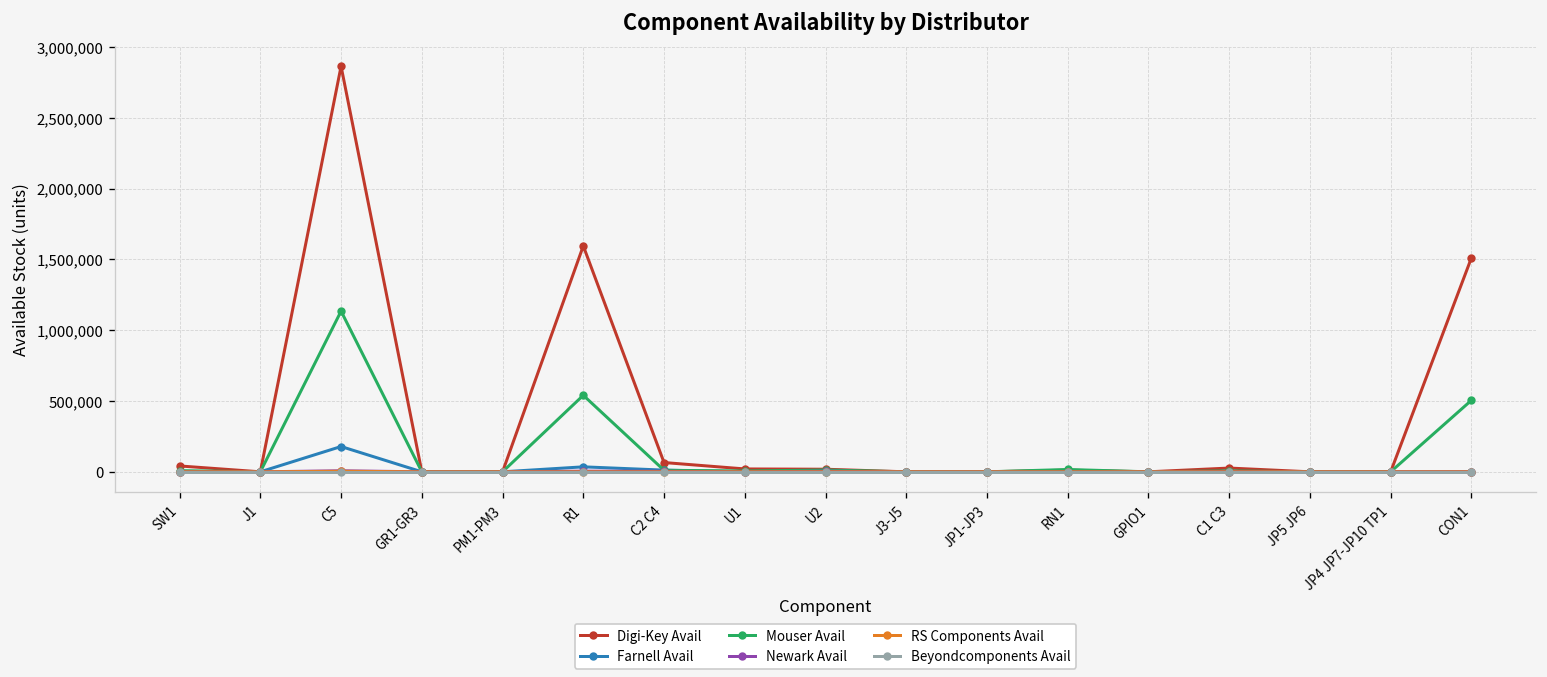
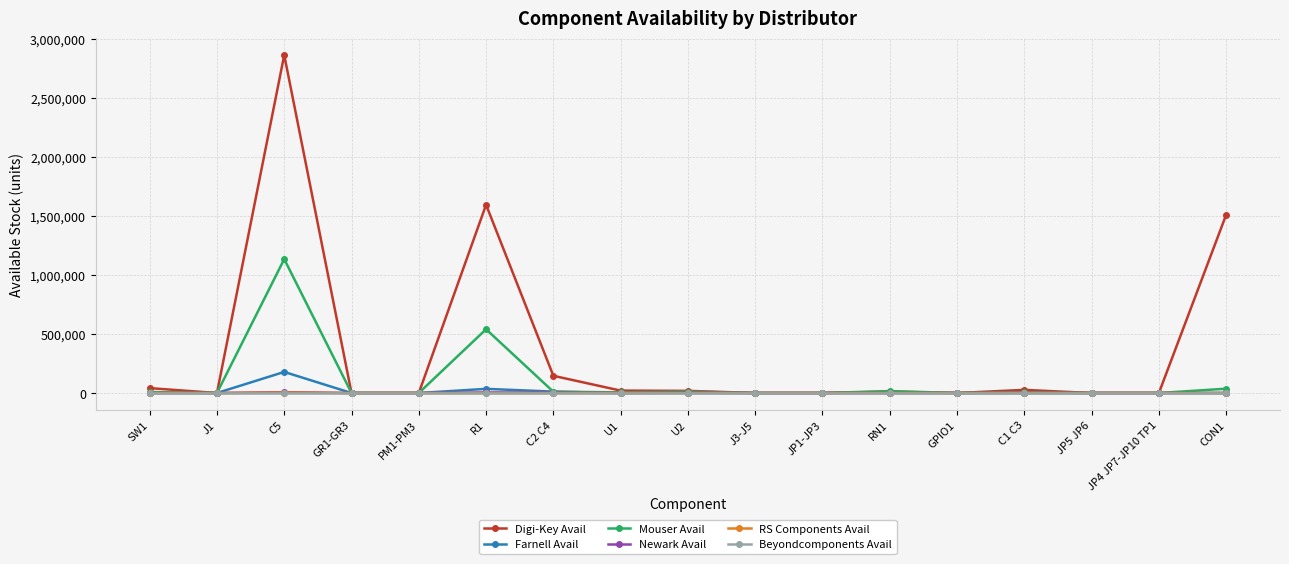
Digi-Key Avail, C2 C4: 70,000 -> 150,000
Mouser Avail, CON1: 510,000 -> 40,000
